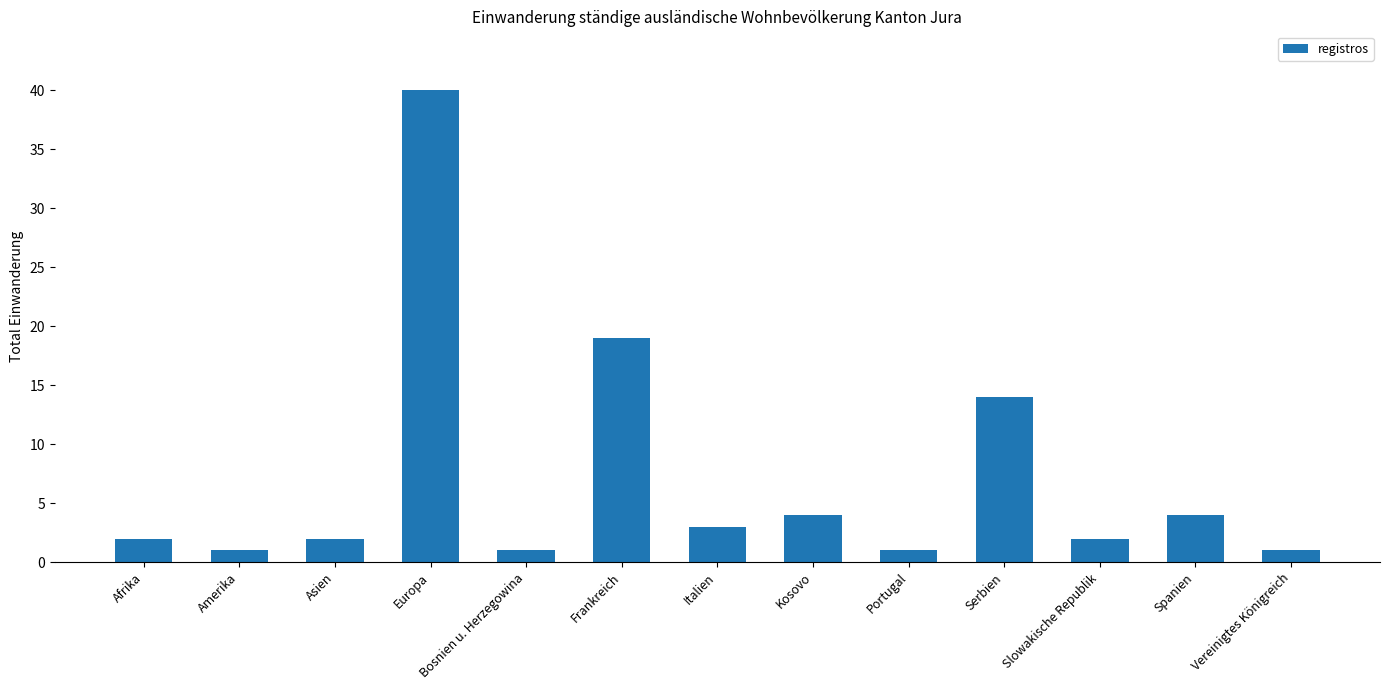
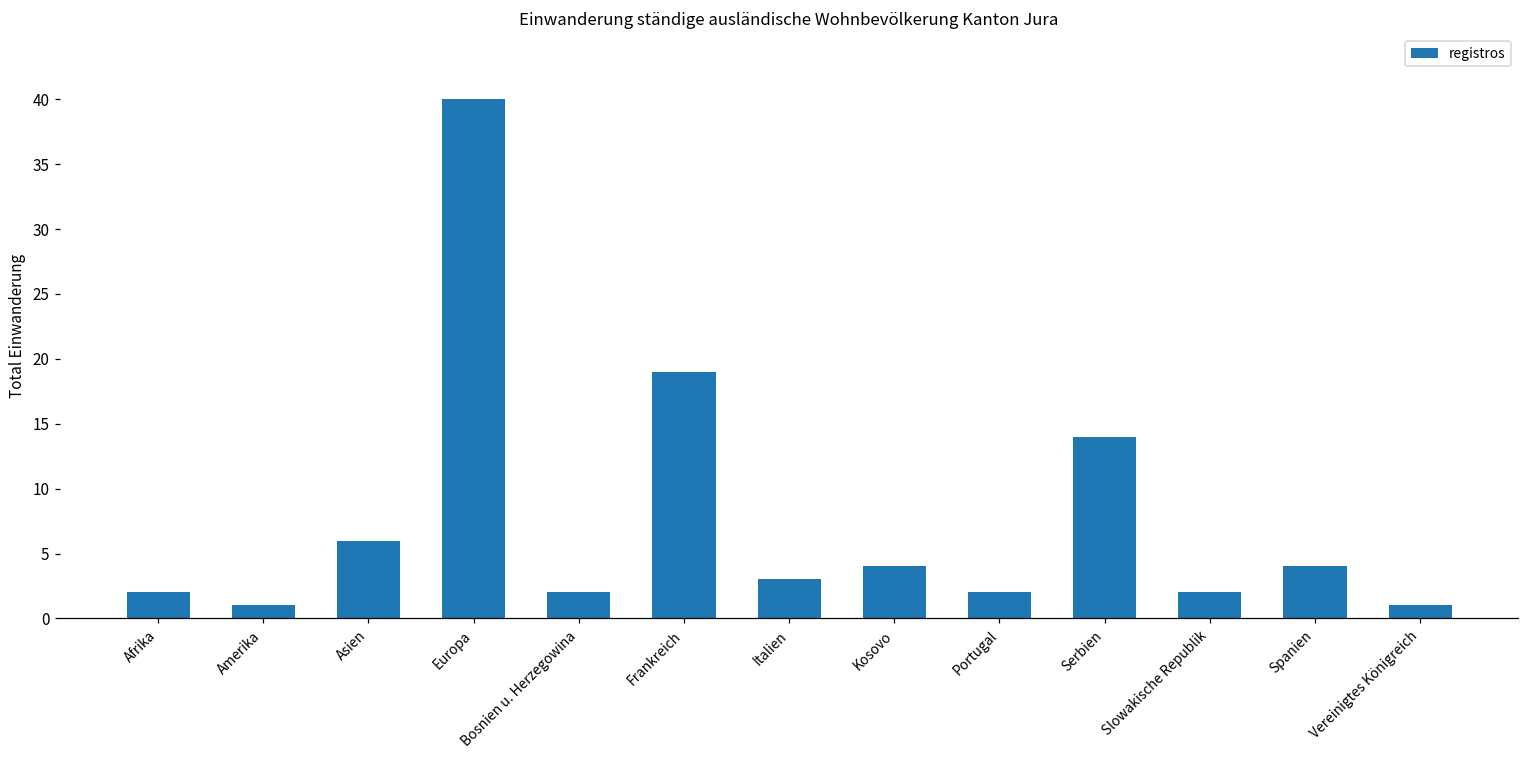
Asien: 2 -> 6
Bosnien u. Herzegowina: 1 -> 2
Portugal: 1 -> 2
